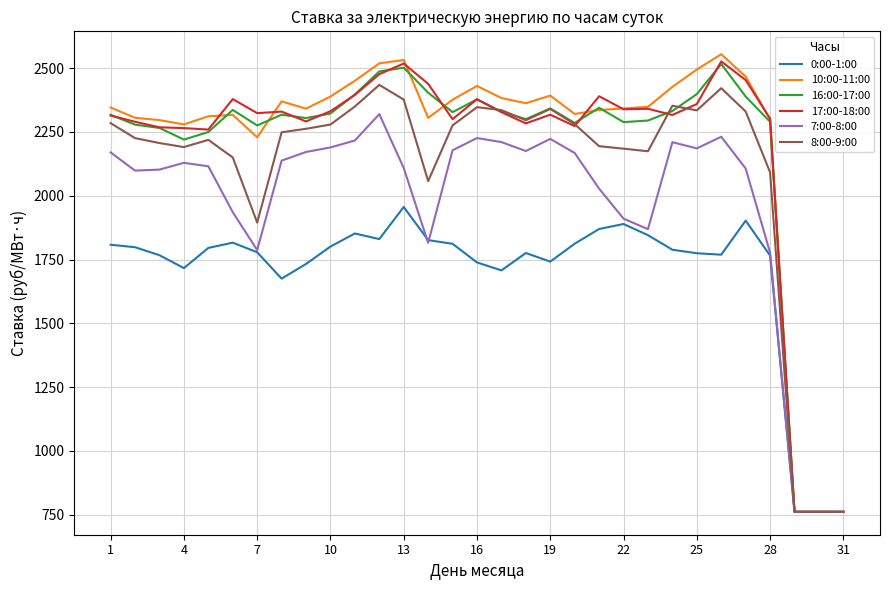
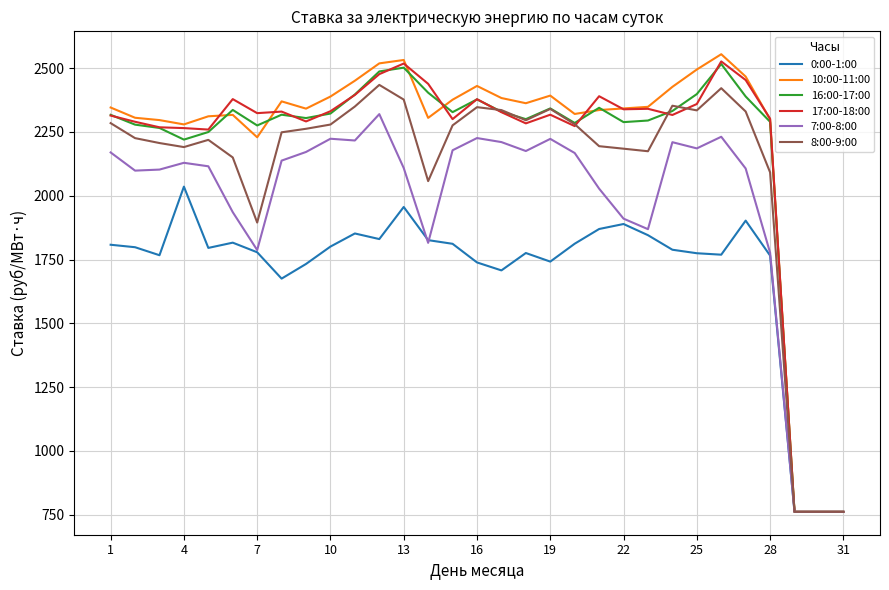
0:00-1:00, 4: 1720 -> 2040
7:00-8:00, 10: 2190 -> 2220
